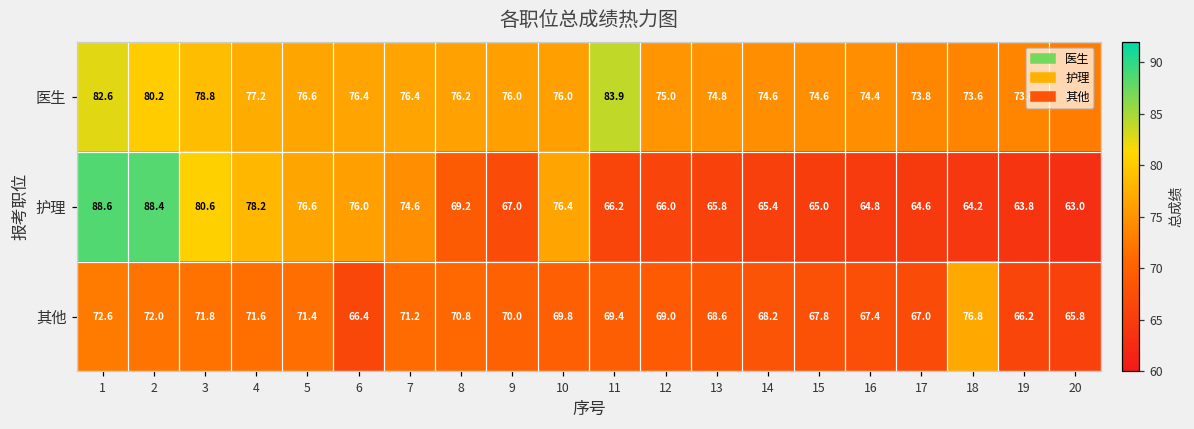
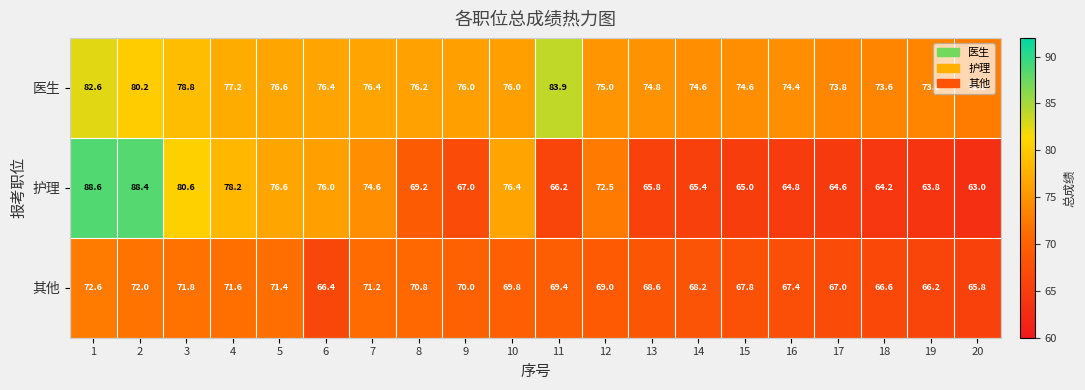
护理, 12: 66.0 -> 72.5
其他, 18: 76.8 -> 66.6
